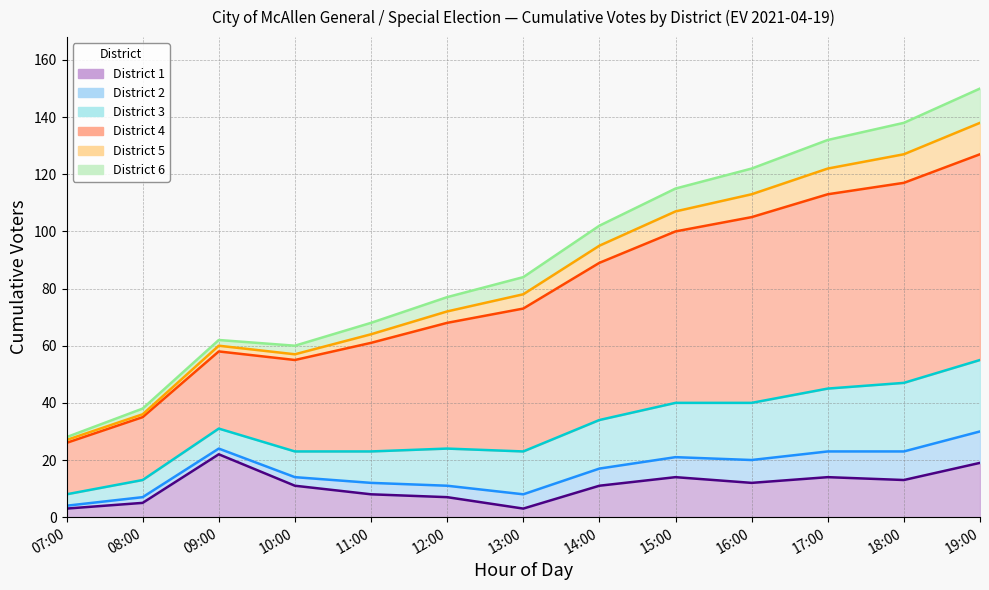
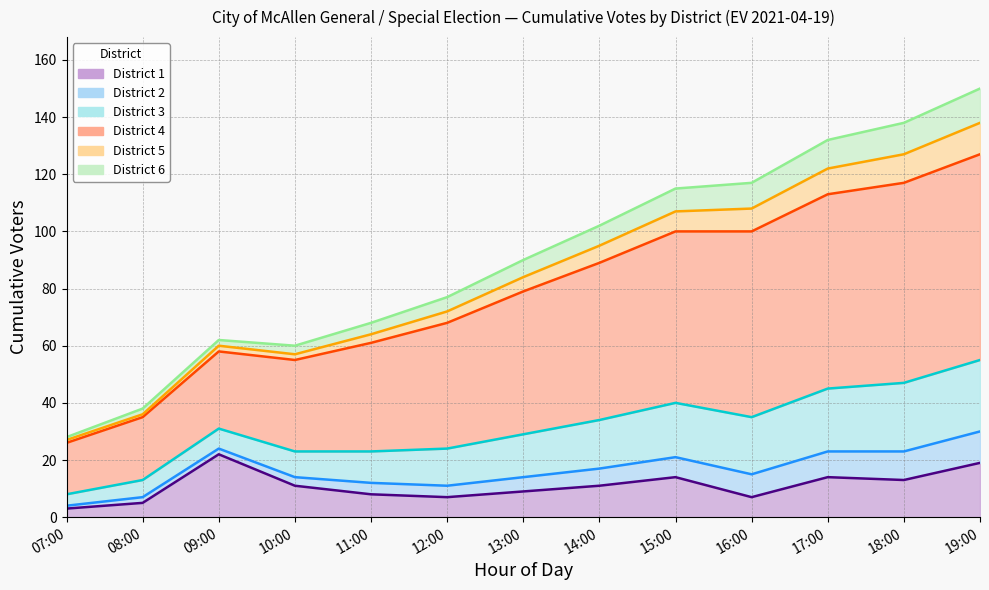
District 1, 13:00: 3 -> 9
District 1, 16:00: 12 -> 7
